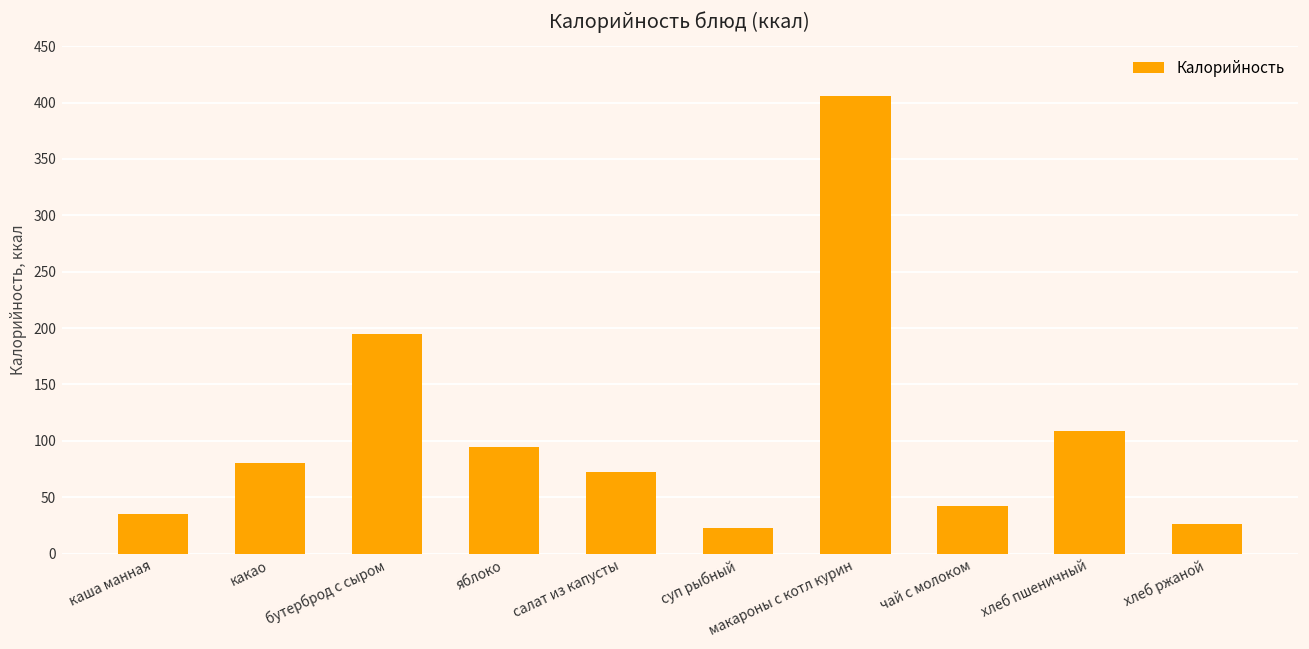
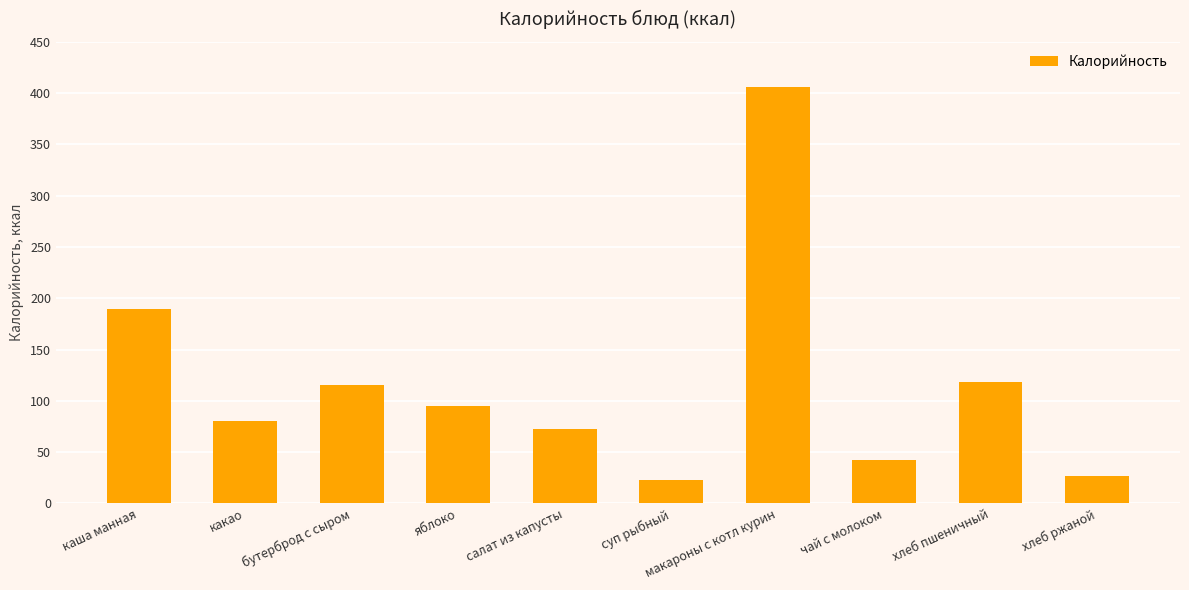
каша манная: 35 -> 190
бутерброд с сыром: 195 -> 116
хлеб пшеничный: 109 -> 118
